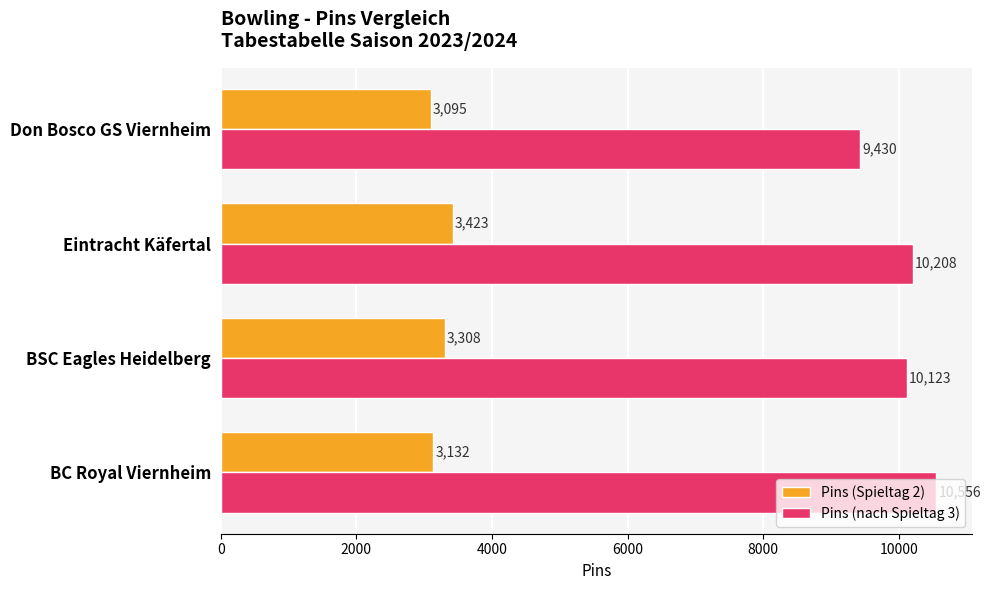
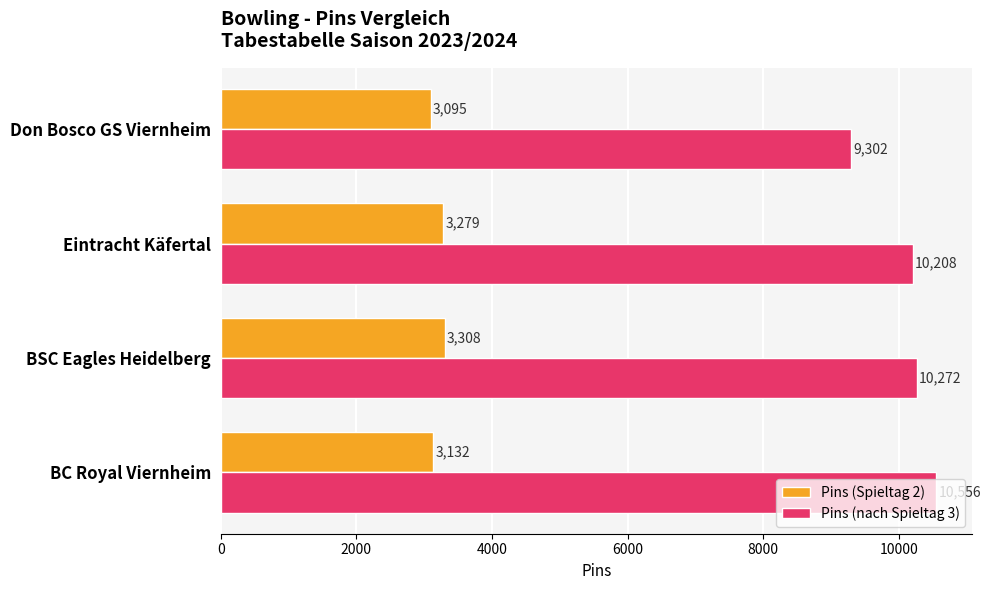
Pins (nach Spieltag 3), Don Bosco GS Viernheim: 9,430 -> 9,302
Pins (Spieltag 2), Eintracht Käfertal: 3,423 -> 3,279
Pins (nach Spieltag 3), BSC Eagles Heidelberg: 10,123 -> 10,272
